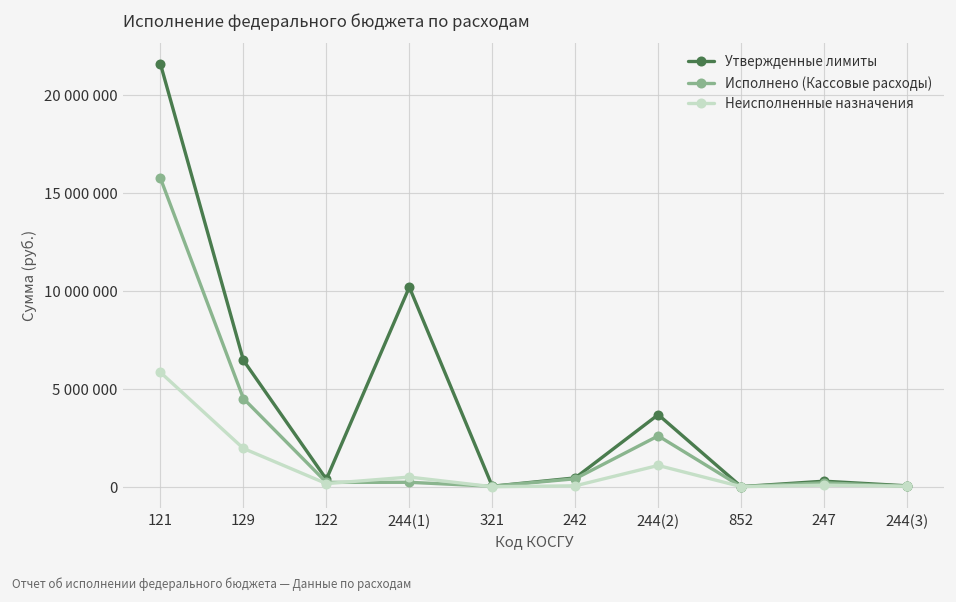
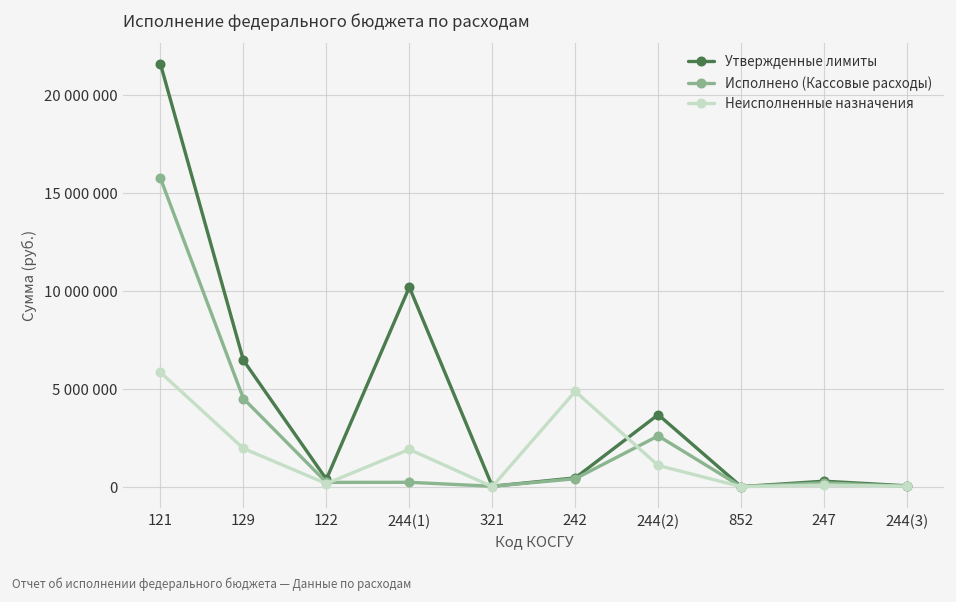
Неисполненные назначения, 244(1): 500000 -> 1900000
Неисполненные назначения, 242: 0 -> 4900000
